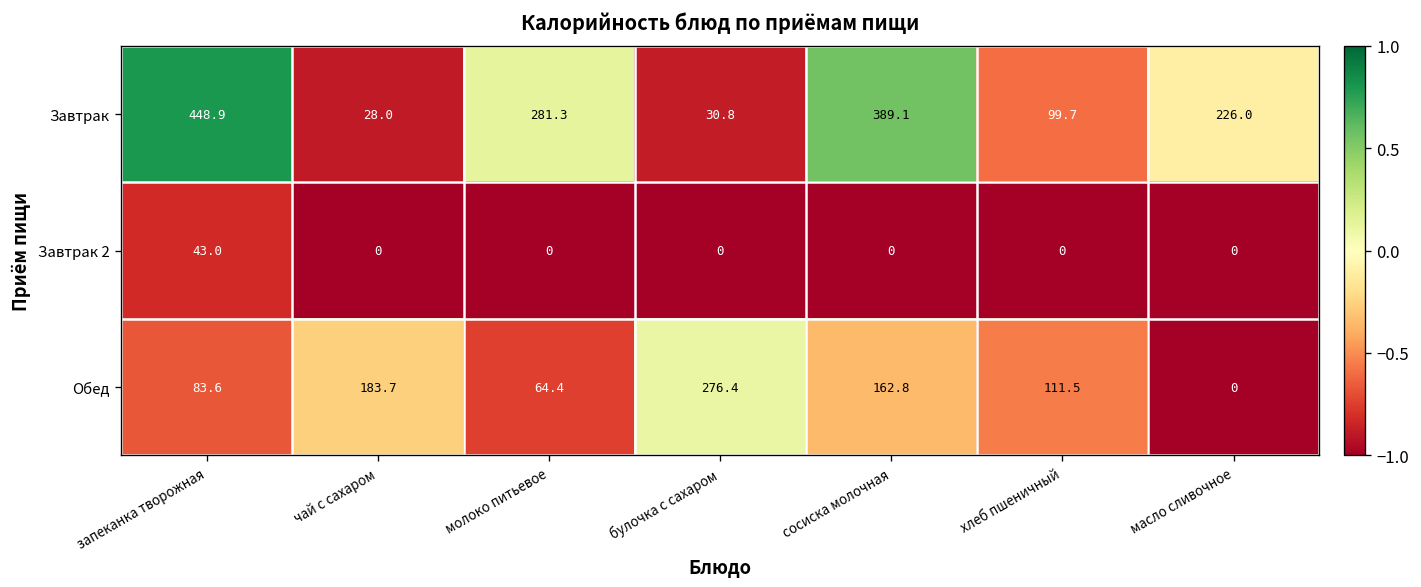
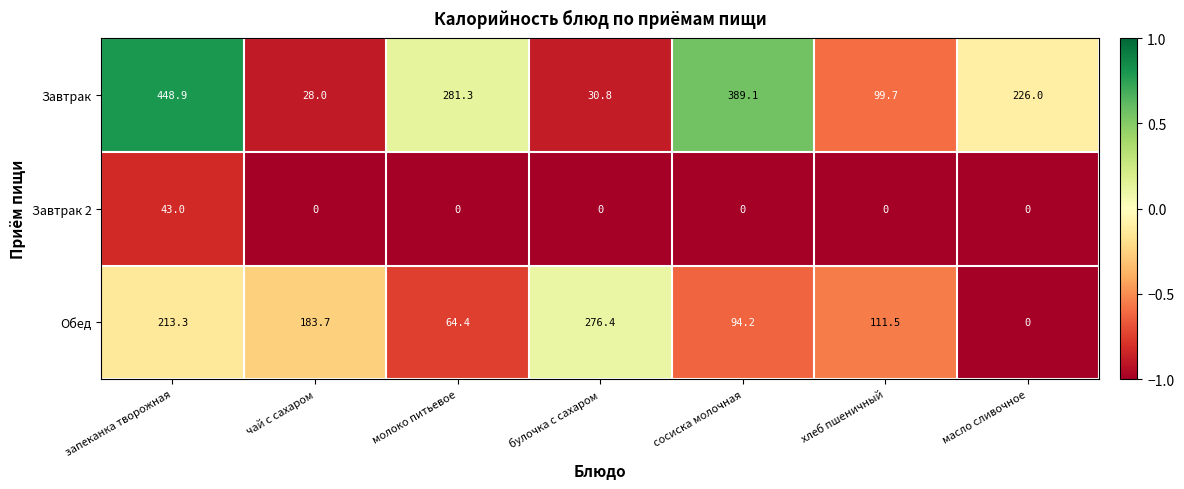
Обед, запеканка творожная: 83.6 -> 213.3
Обед, сосиска молочная: 162.8 -> 94.2
